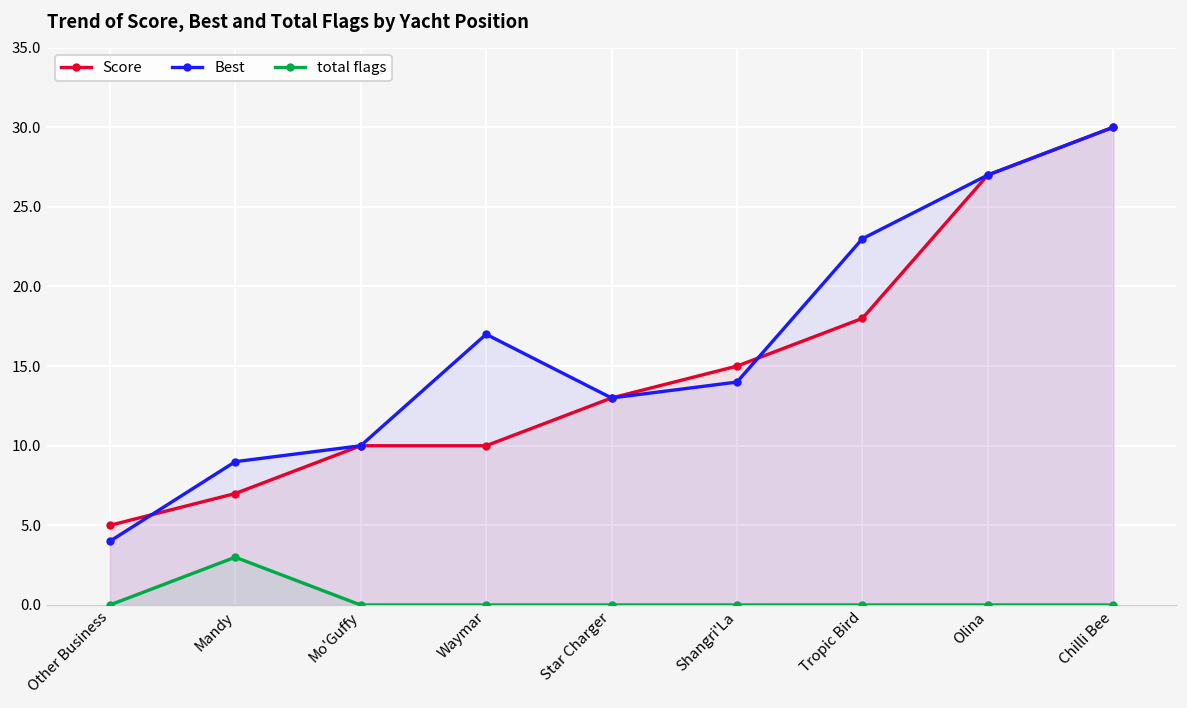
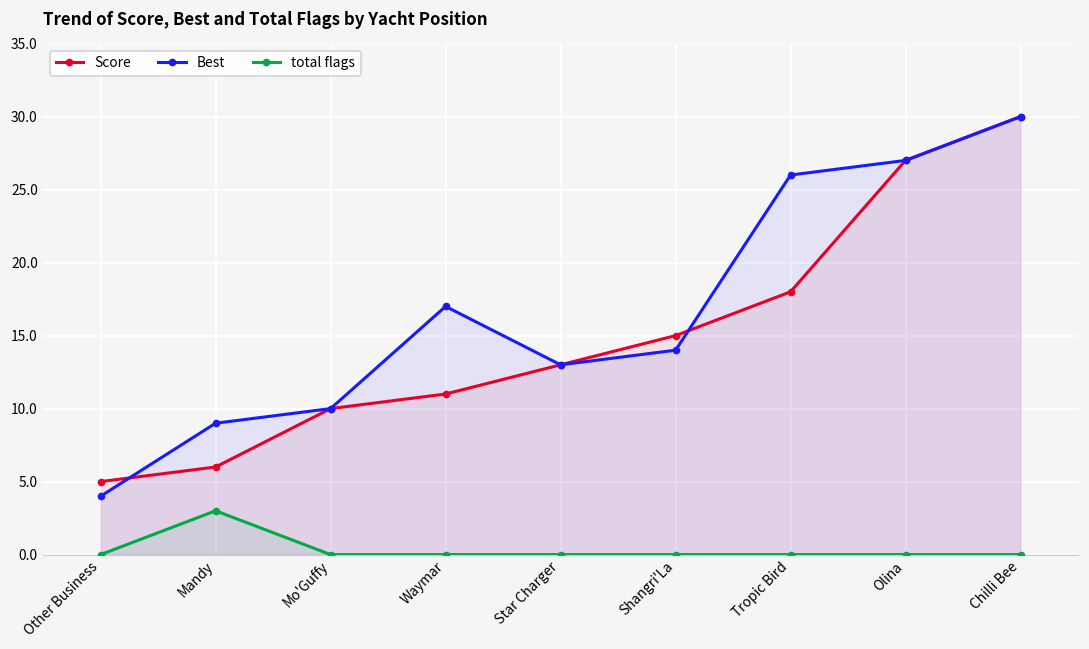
Score, Mandy: 7 -> 6
Score, Waymar: 10 -> 11
Best, Tropic Bird: 23 -> 26
